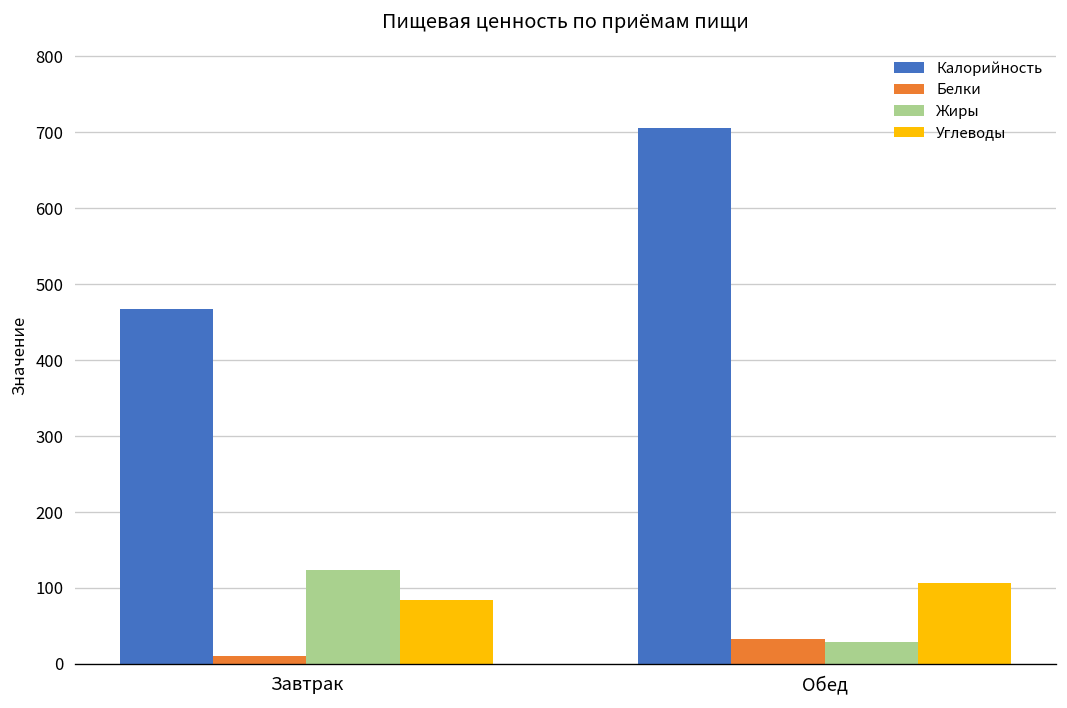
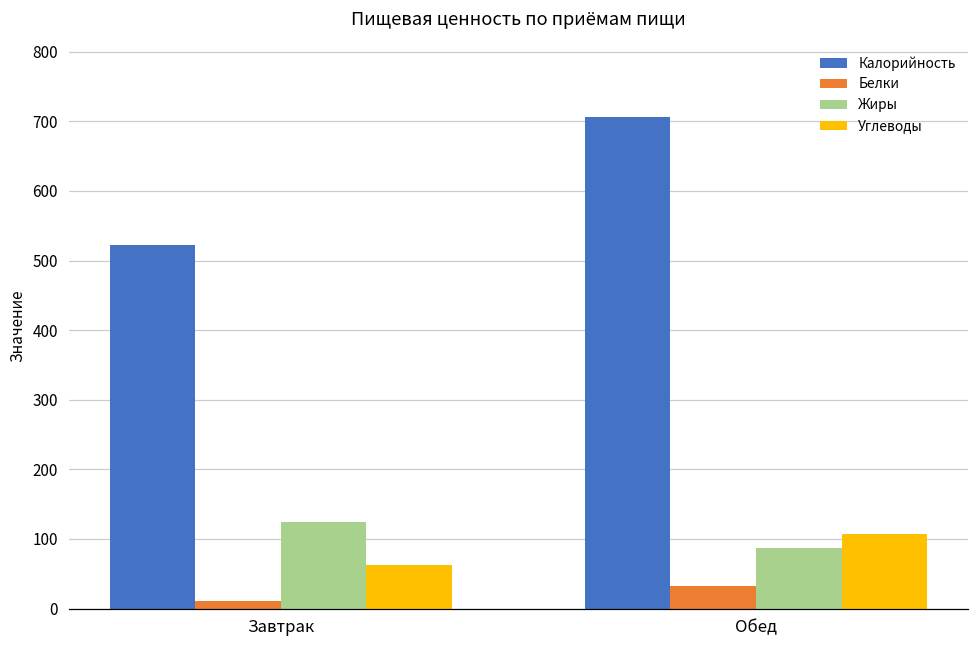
Калорийность, Завтрак: 470 -> 520
Углеводы, Завтрак: 80 -> 60
Жиры, Обед: 30 -> 90
